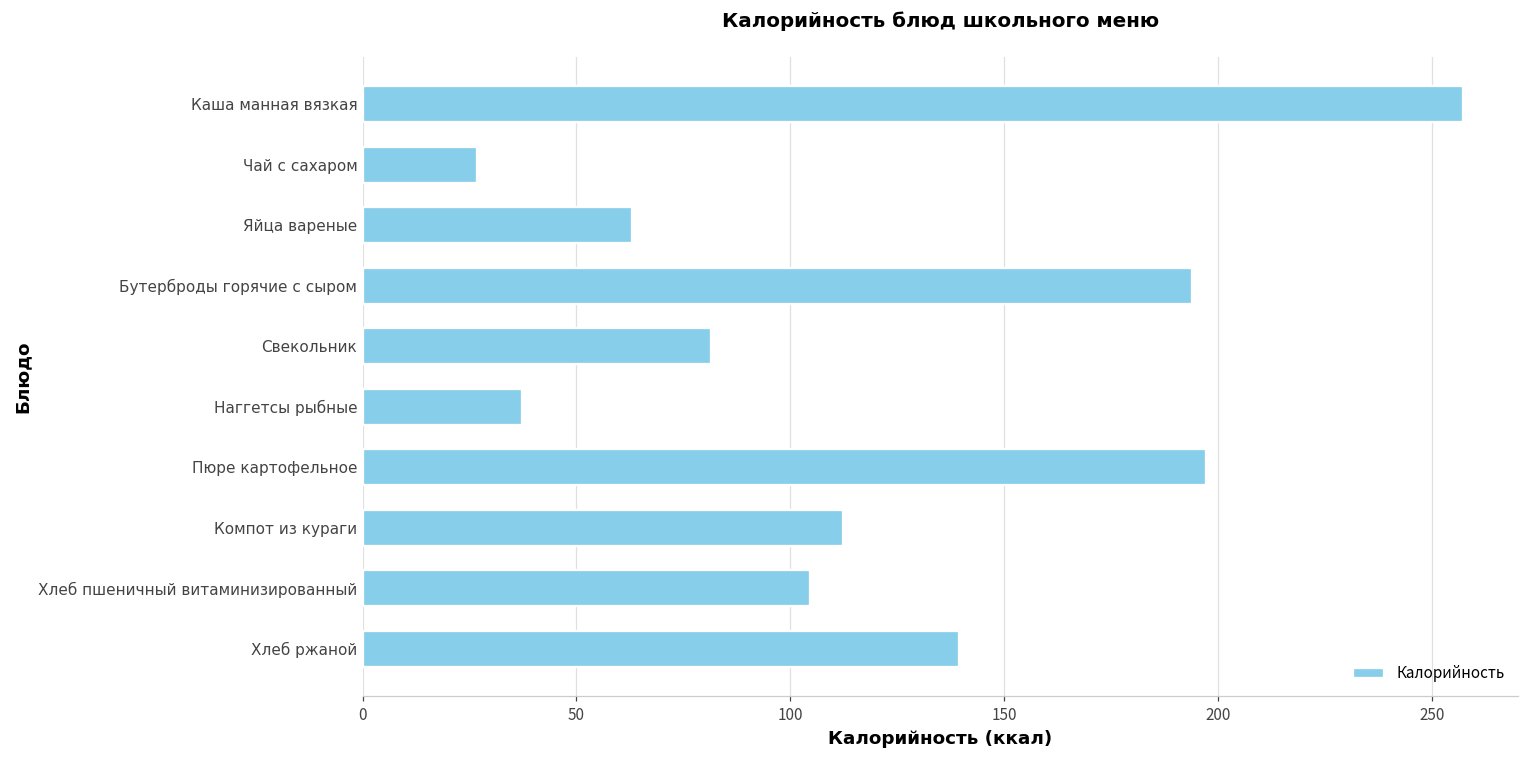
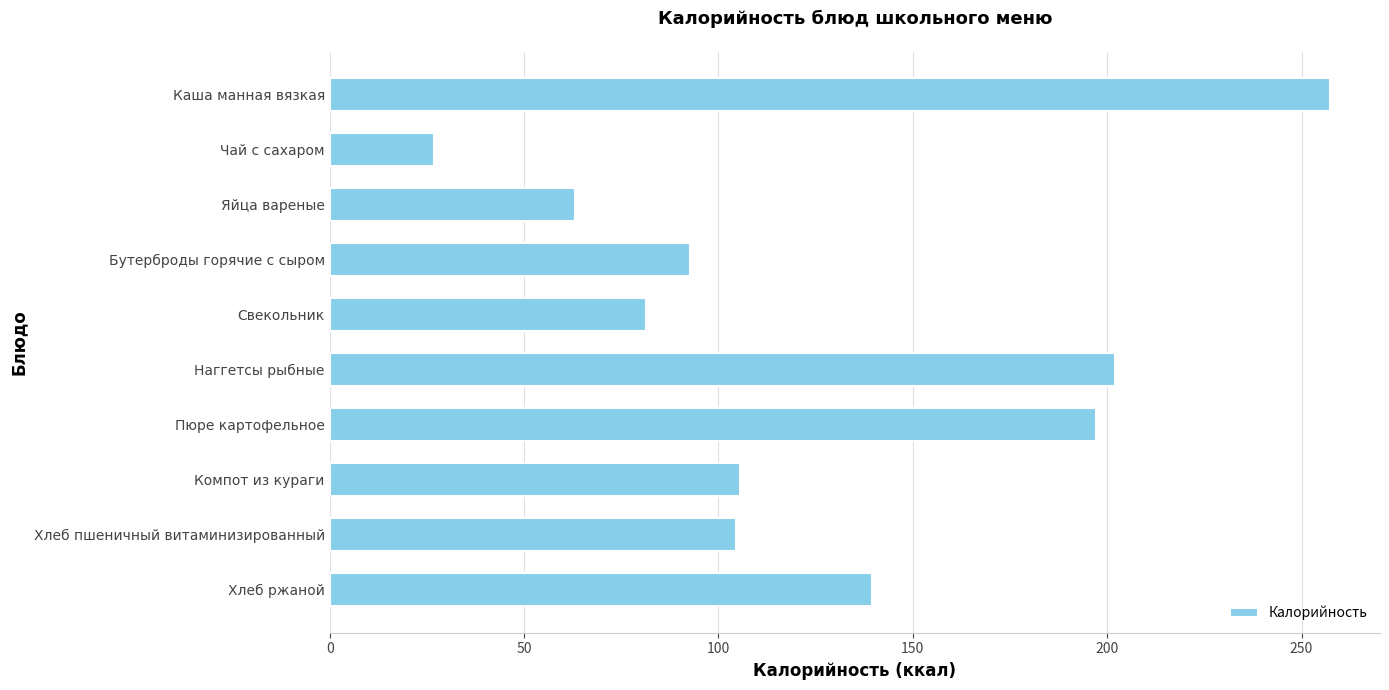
Бутерброды горячие с сыром: 194 -> 93
Наггетсы рыбные: 37 -> 202
Компот из кураги: 112 -> 105
